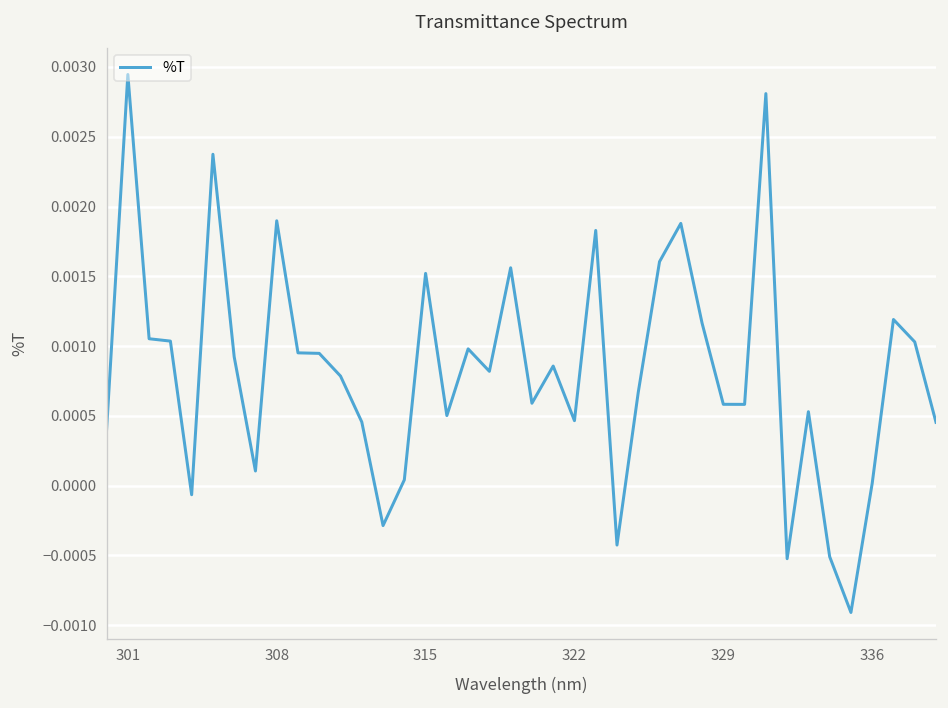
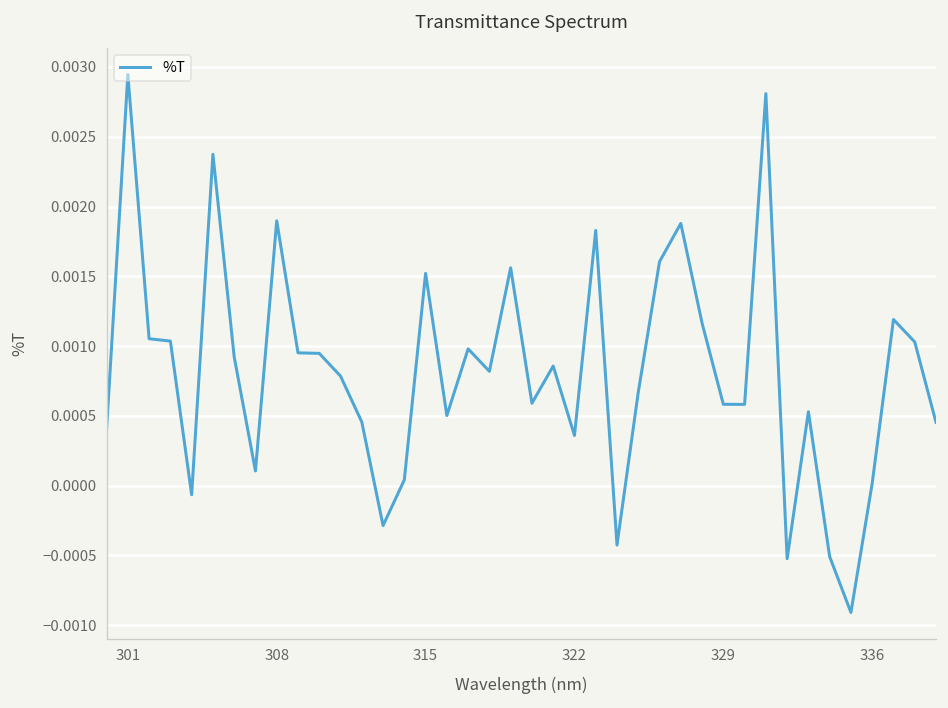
322: 0.00047 -> 0.00036
